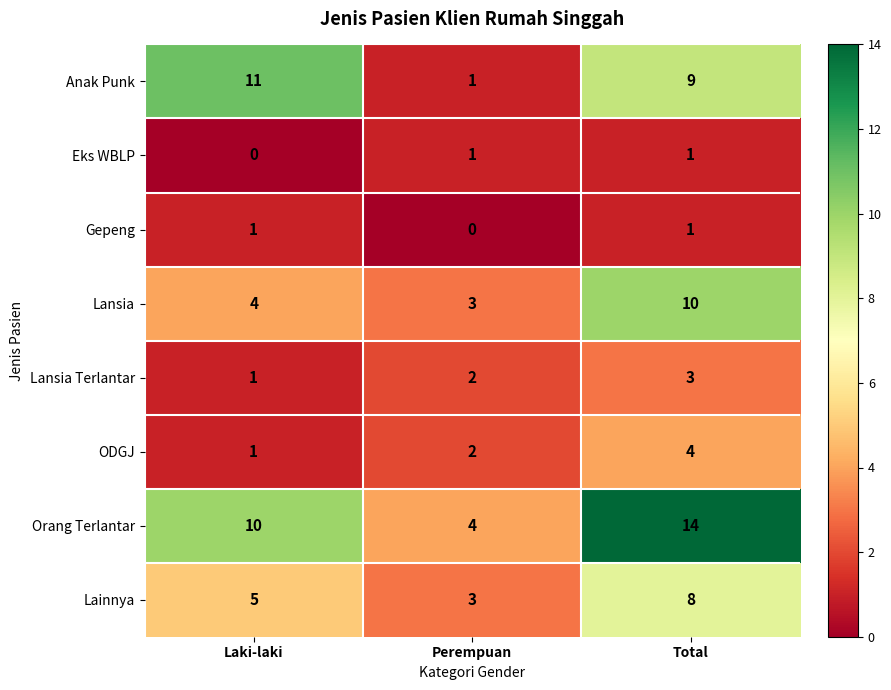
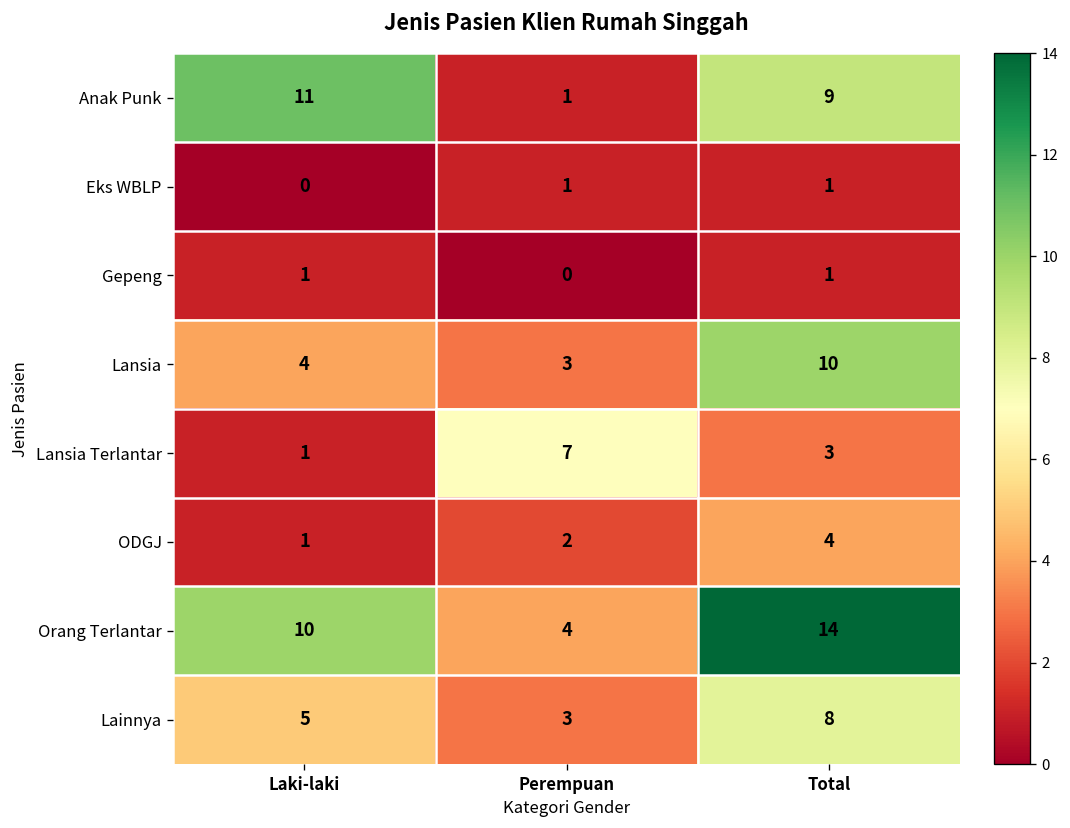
Lansia Terlantar, Perempuan: 2 -> 7
